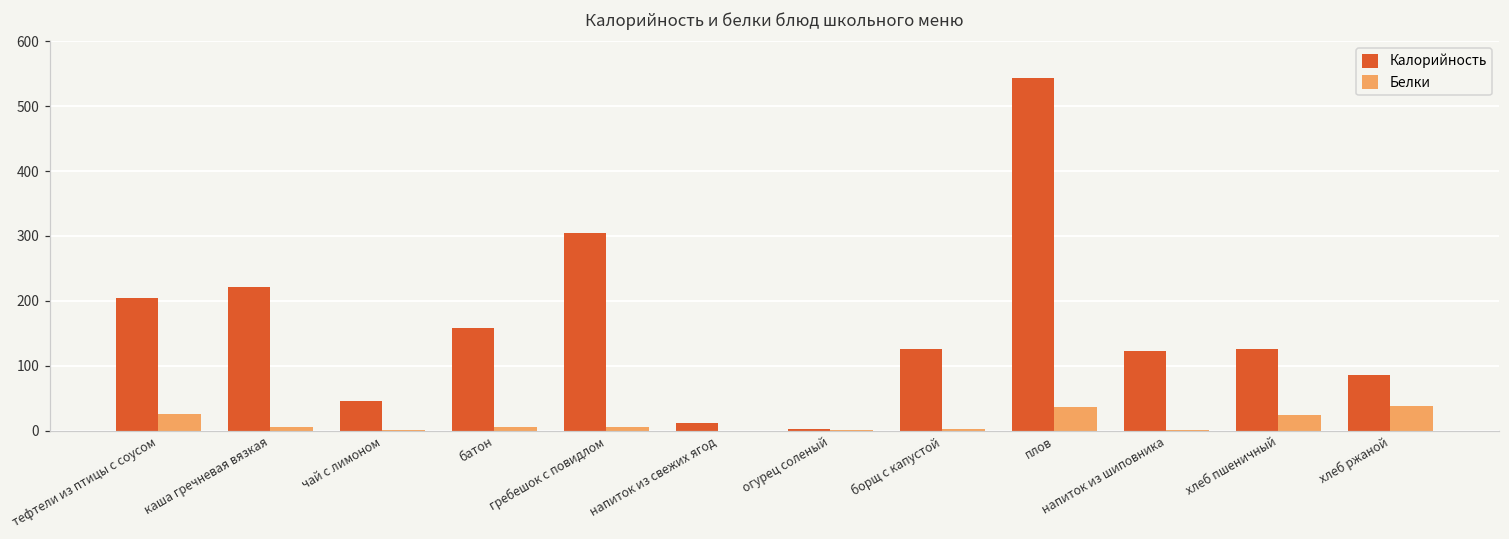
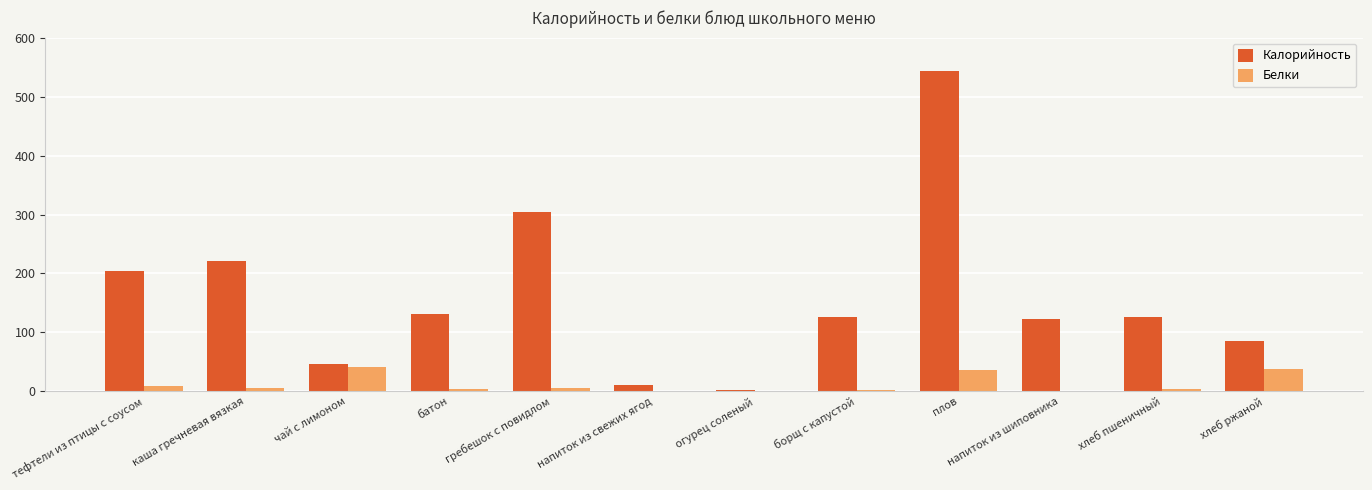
Белки, тефтели из птицы с соусом: 30 -> 10
Белки, чай с лимоном: 0 -> 40
Калорийность, батон: 160 -> 130
Белки, хлеб пшеничный: 20 -> 0
